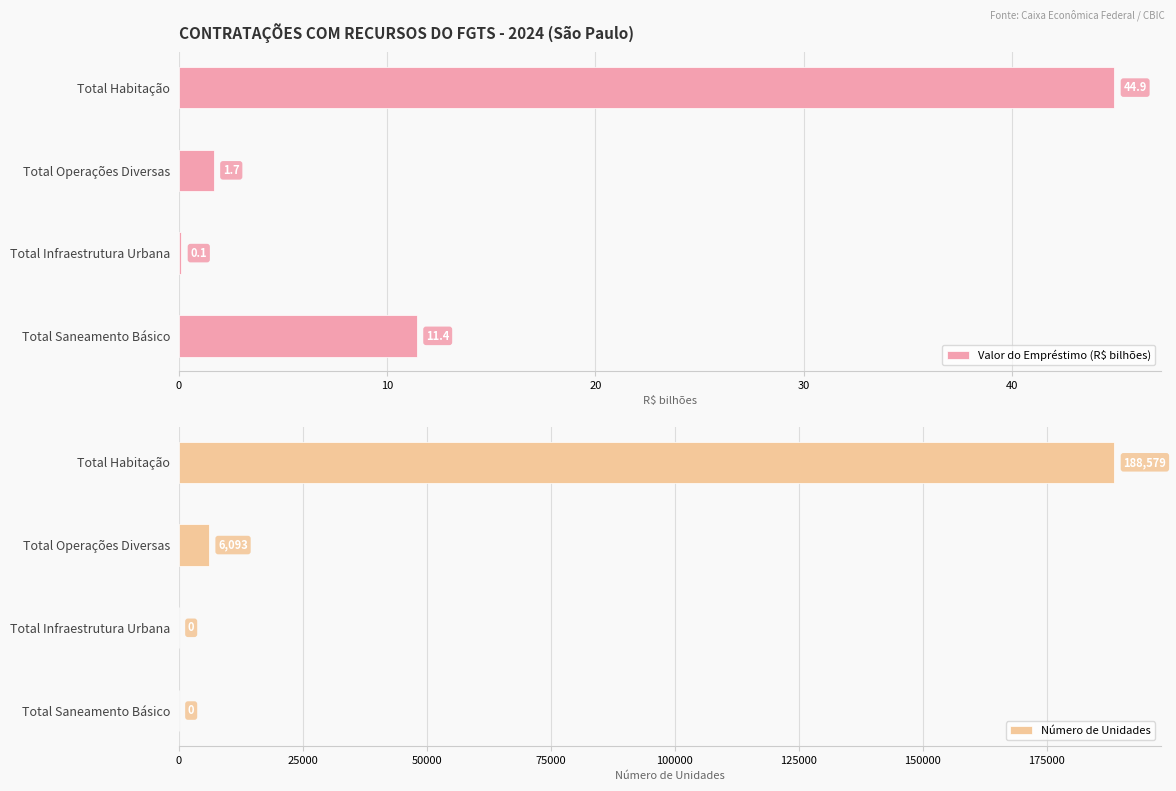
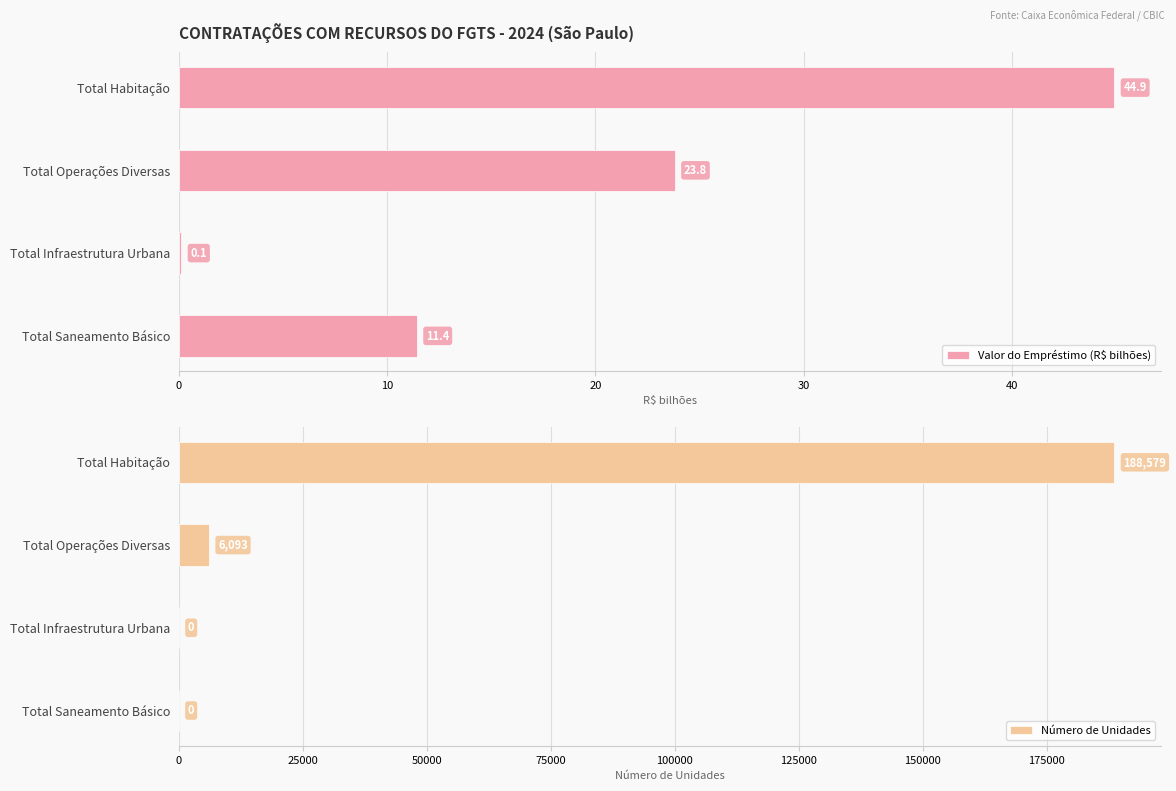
CONTRATAÇÕES COM RECURSOS DO FGTS - 2024 (São Paulo), Total Operações Diversas: 1.7 -> 23.8
